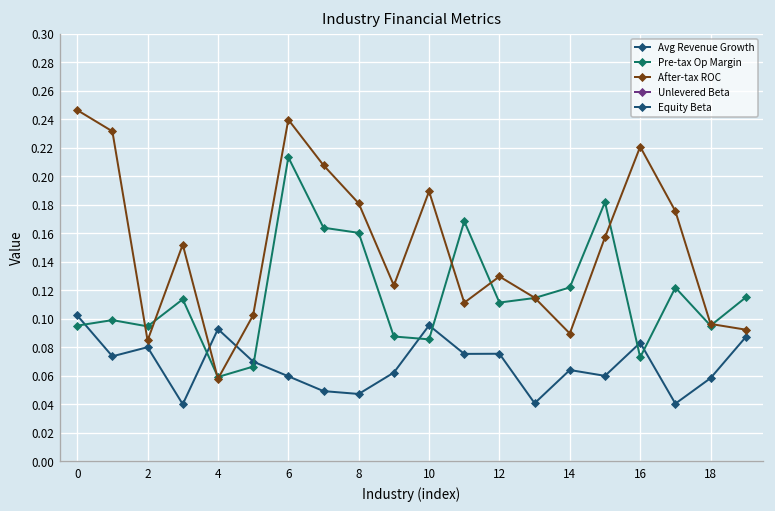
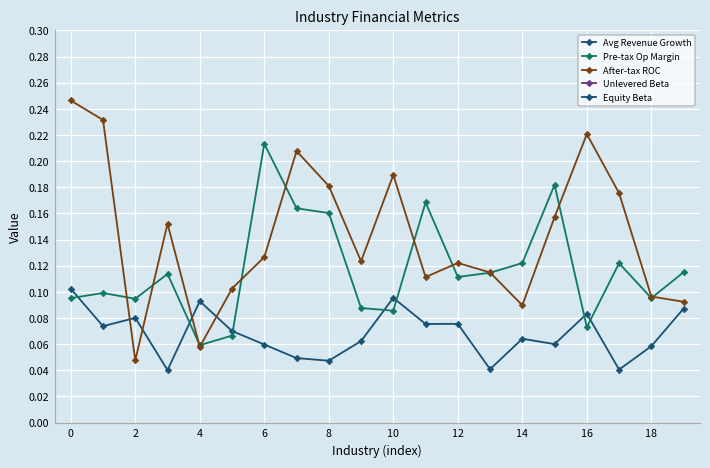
After-tax ROC, 2: 0.085 -> 0.048
After-tax ROC, 6: 0.240 -> 0.127
After-tax ROC, 12: 0.130 -> 0.122
